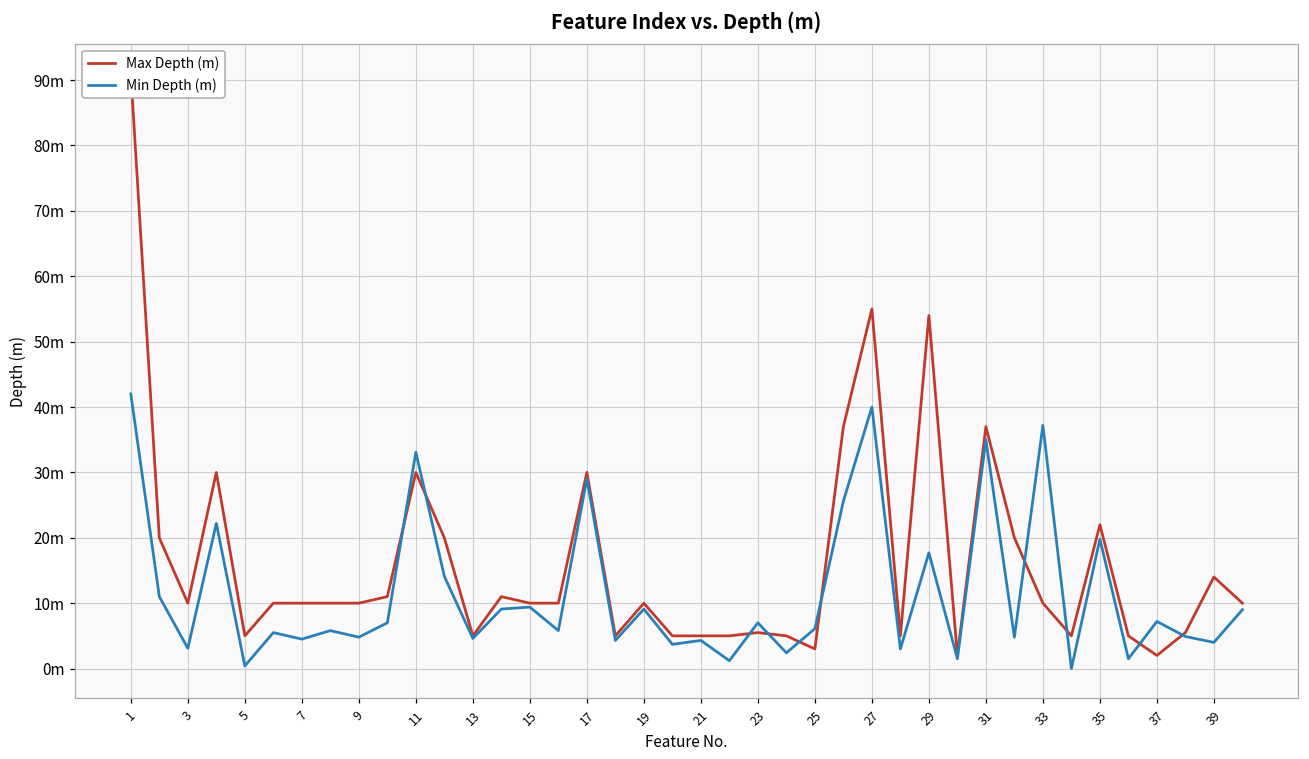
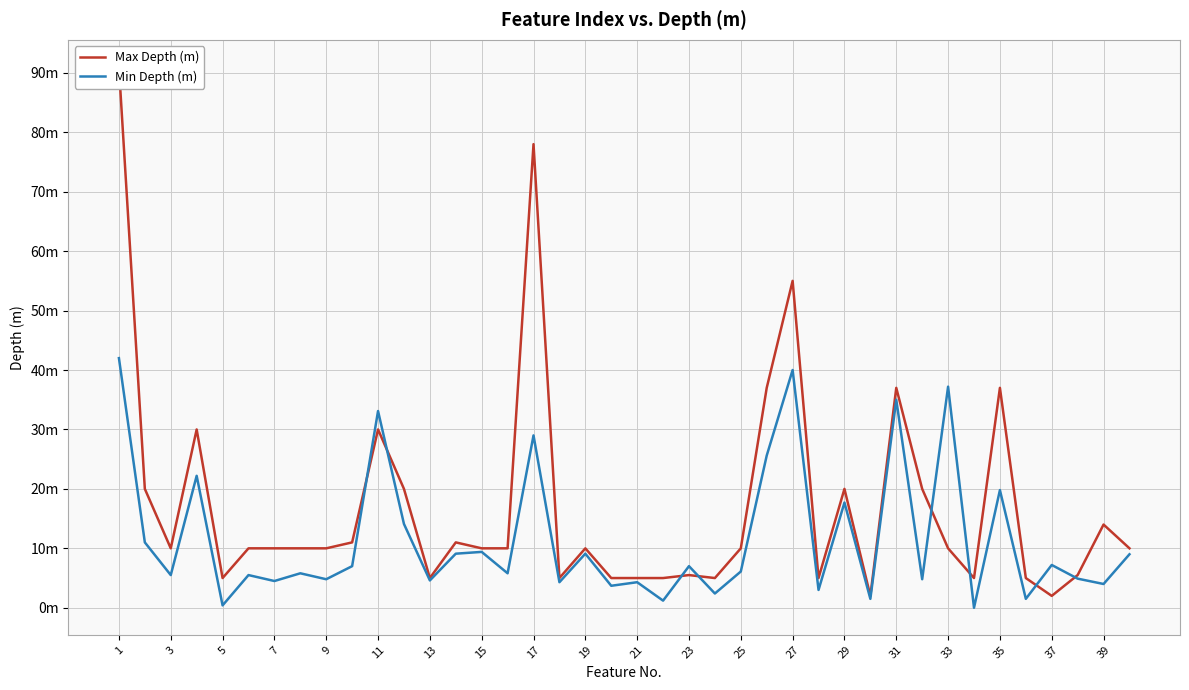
Min Depth (m), 3: 3m -> 6m
Max Depth (m), 17: 30m -> 78m
Max Depth (m), 25: 3m -> 10m
Max Depth (m), 29: 54m -> 20m
Max Depth (m), 35: 22m -> 37m
